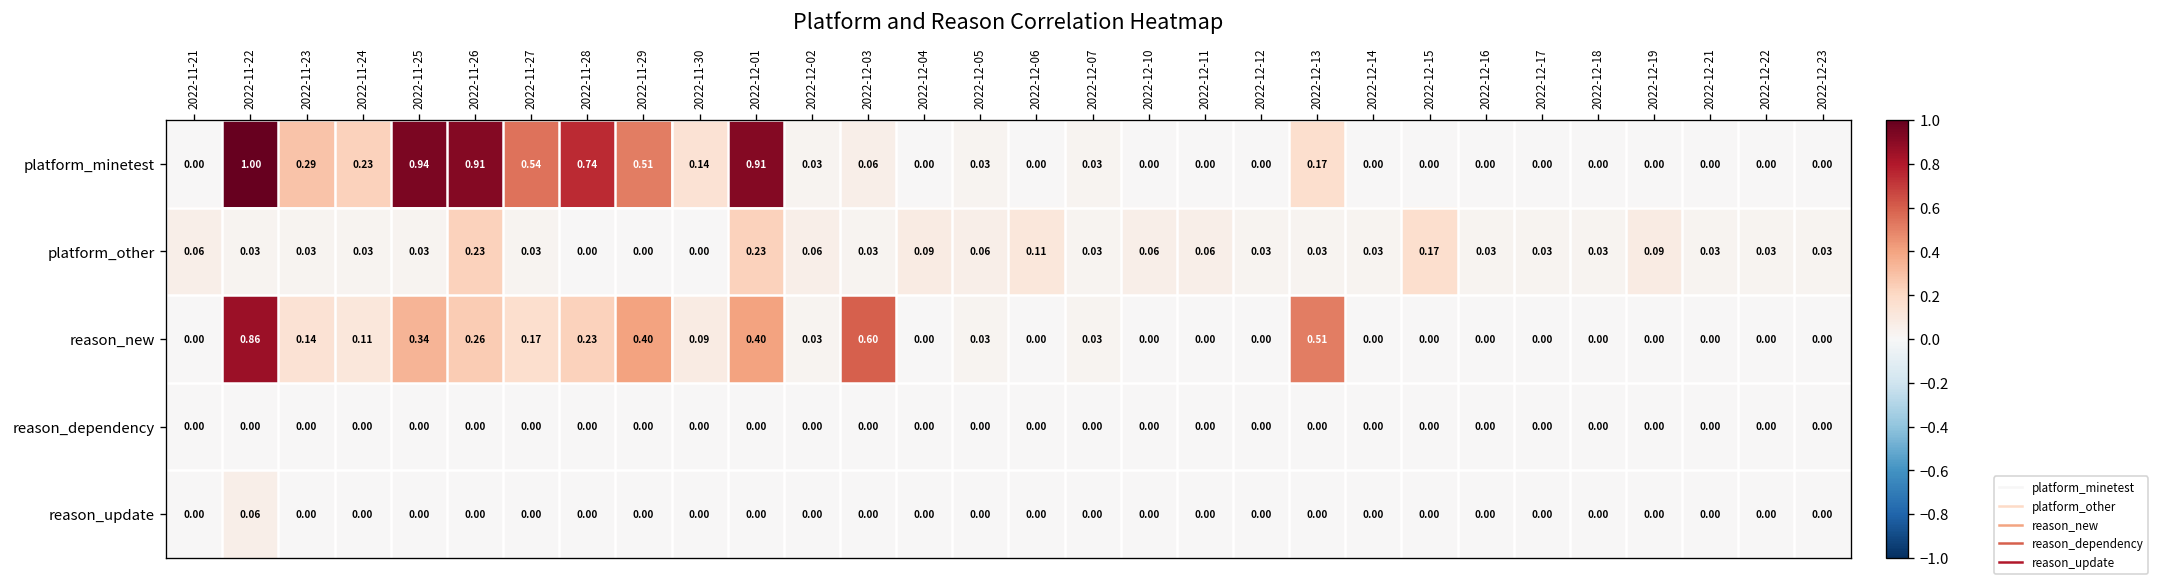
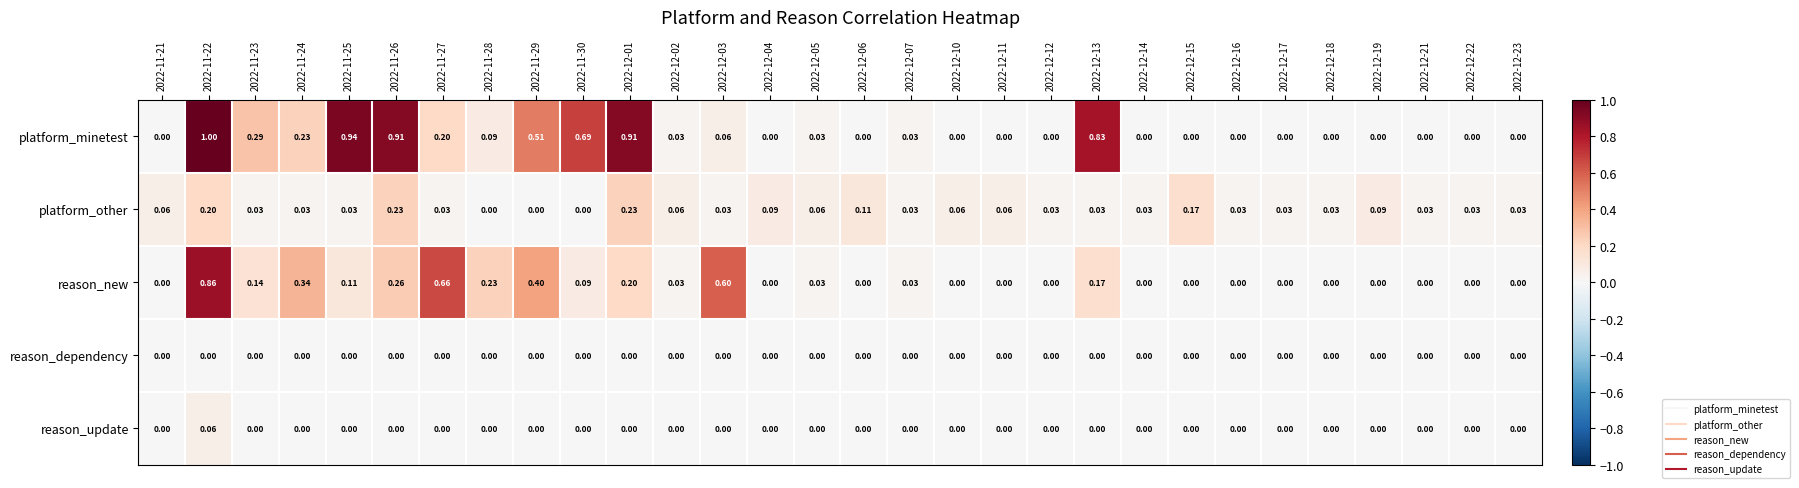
platform_minetest, 2022-11-27: 0.54 -> 0.20
platform_minetest, 2022-11-28: 0.74 -> 0.09
platform_minetest, 2022-11-30: 0.14 -> 0.69
platform_minetest, 2022-12-13: 0.17 -> 0.83
platform_other, 2022-11-22: 0.03 -> 0.20
reason_new, 2022-11-24: 0.11 -> 0.34
reason_new, 2022-11-25: 0.34 -> 0.11
reason_new, 2022-11-27: 0.17 -> 0.66
reason_new, 2022-12-01: 0.40 -> 0.20
reason_new, 2022-12-13: 0.51 -> 0.17
